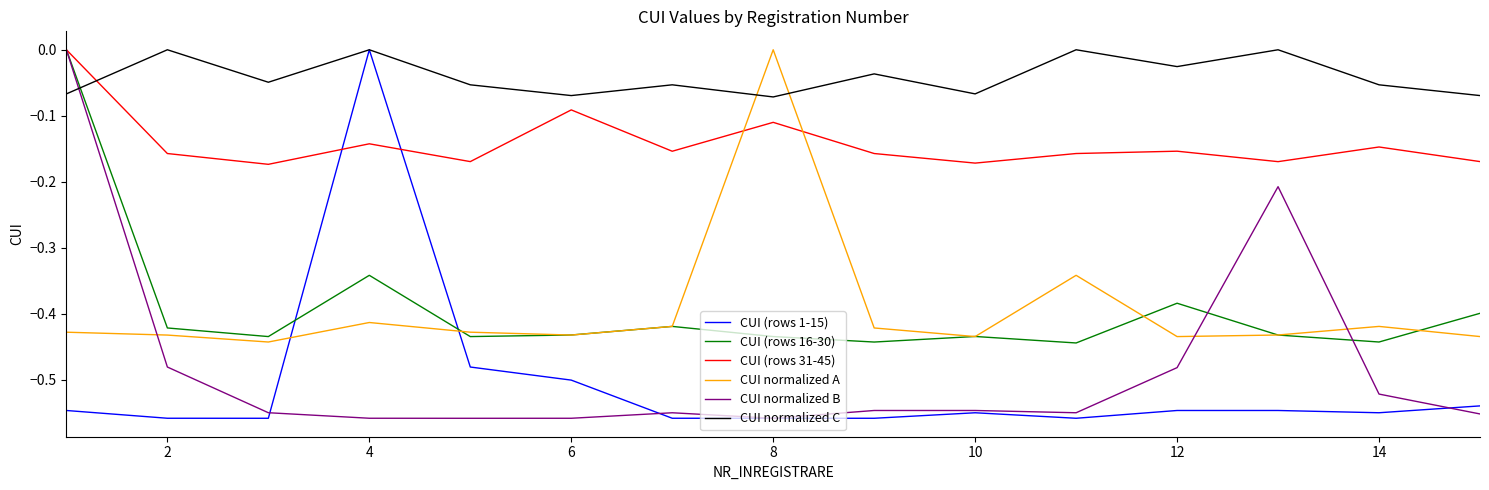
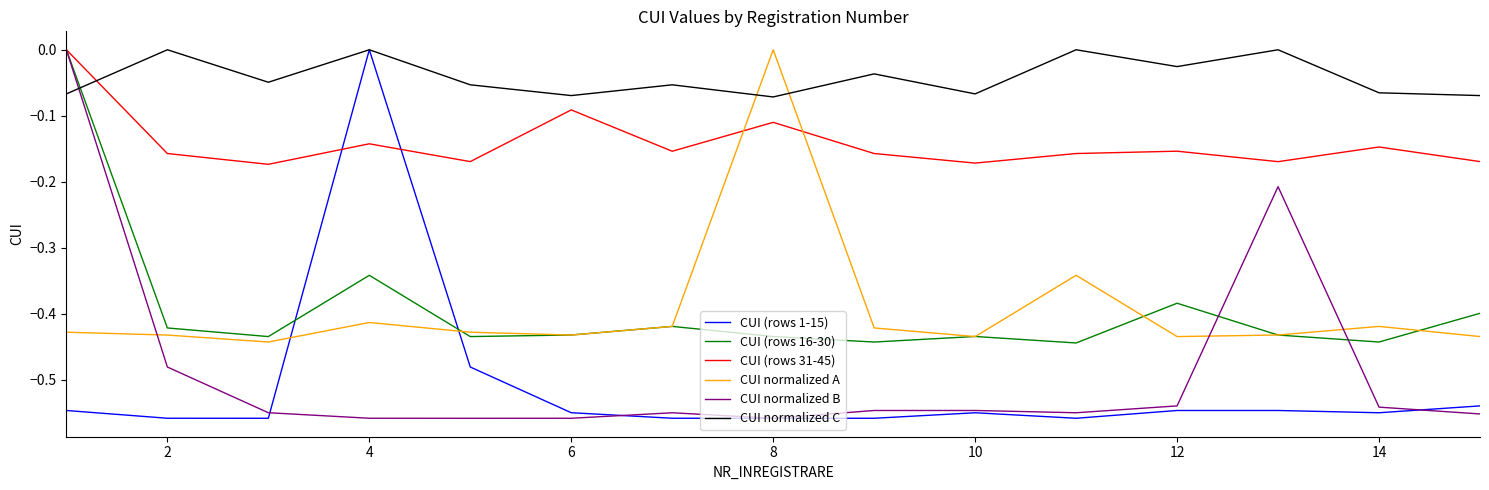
CUI (rows 1-15), 6: -0.50 -> -0.55
CUI normalized B, 12: -0.48 -> -0.54
CUI normalized B, 14: -0.52 -> -0.54
CUI normalized C, 14: -0.05 -> -0.07
